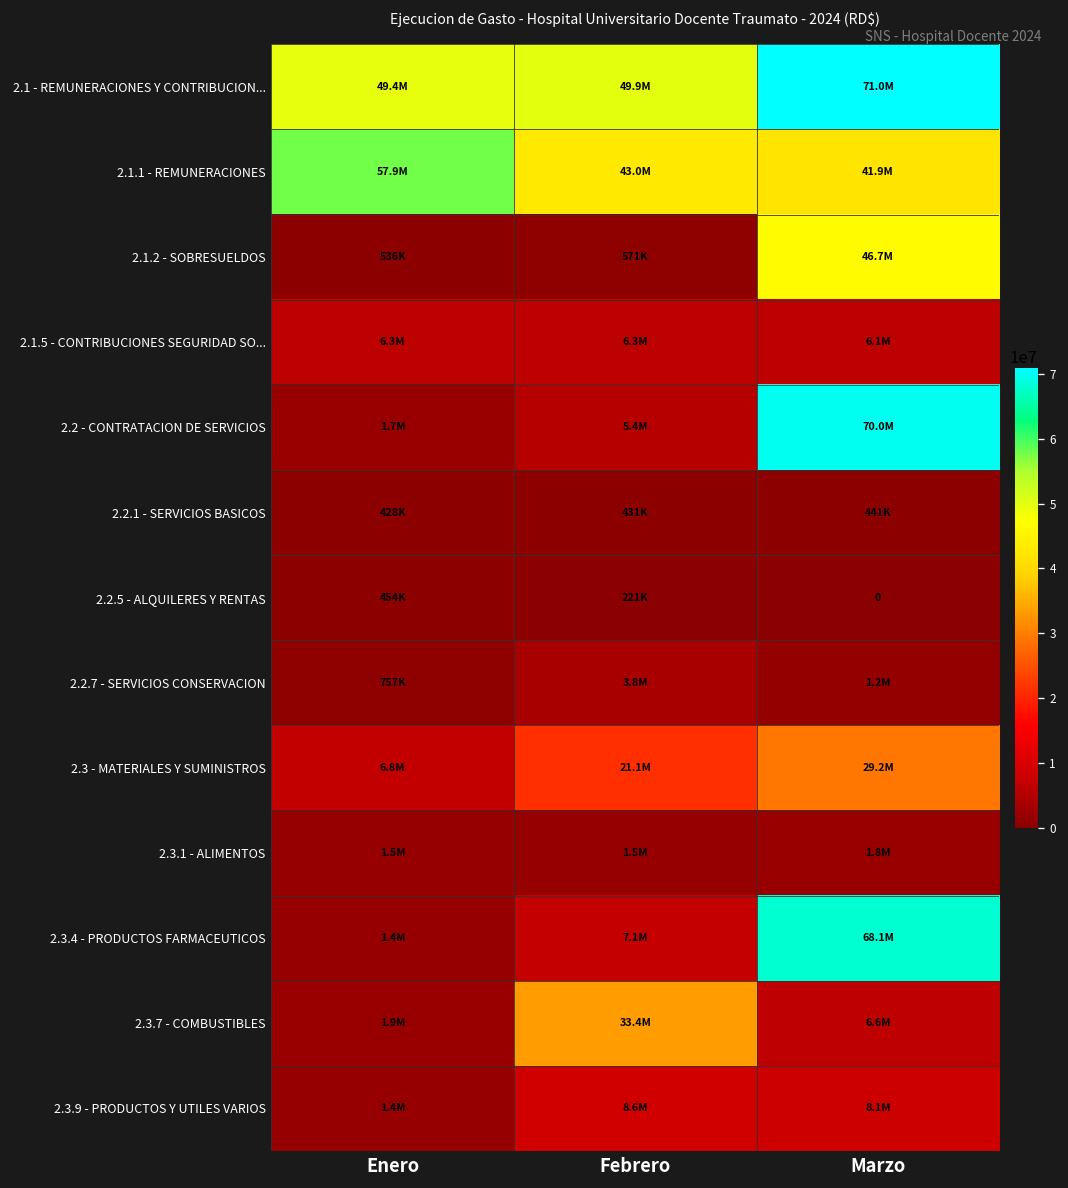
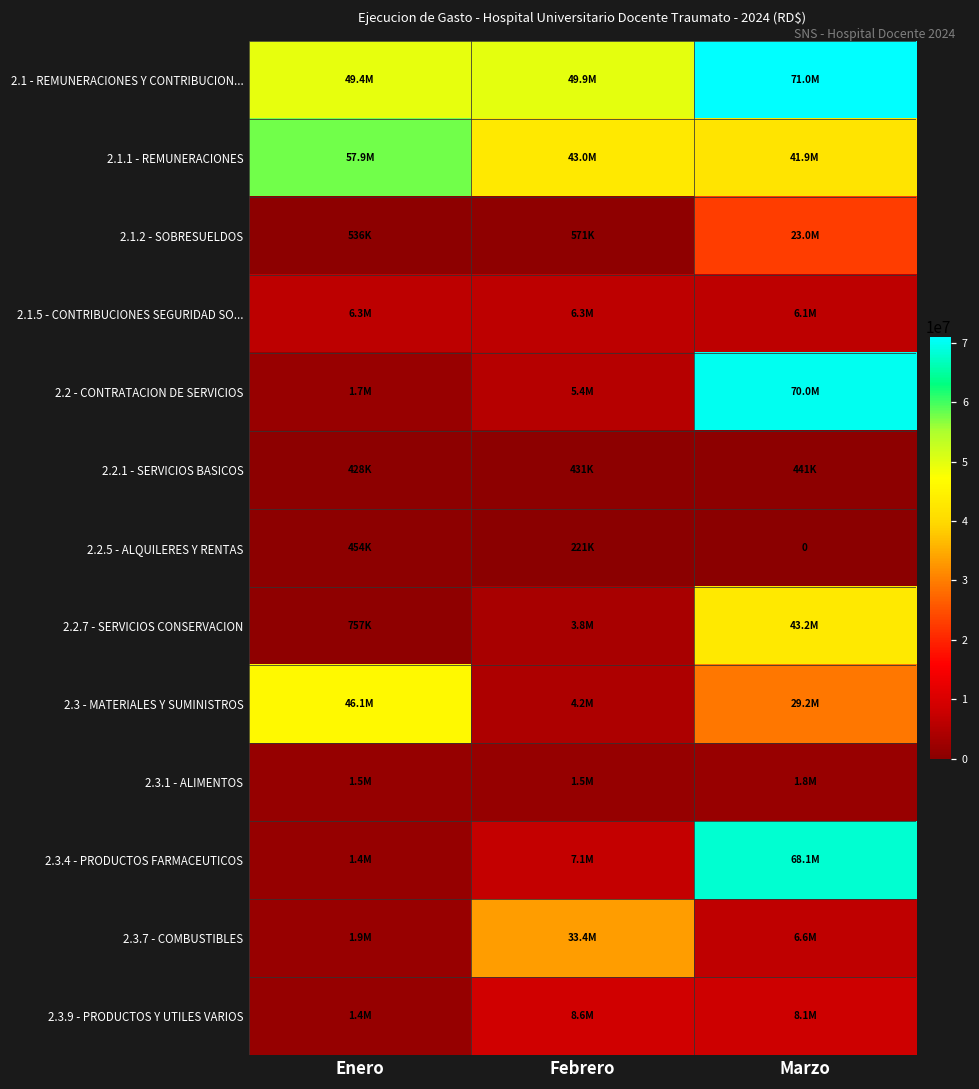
2.1.2 - SOBRESUELDOS, Marzo: 46.7M -> 23.0M
2.2.7 - SERVICIOS CONSERVACION, Marzo: 1.2M -> 43.2M
2.3 - MATERIALES Y SUMINISTROS, Enero: 6.8M -> 46.1M
2.3 - MATERIALES Y SUMINISTROS, Febrero: 21.1M -> 4.2M
